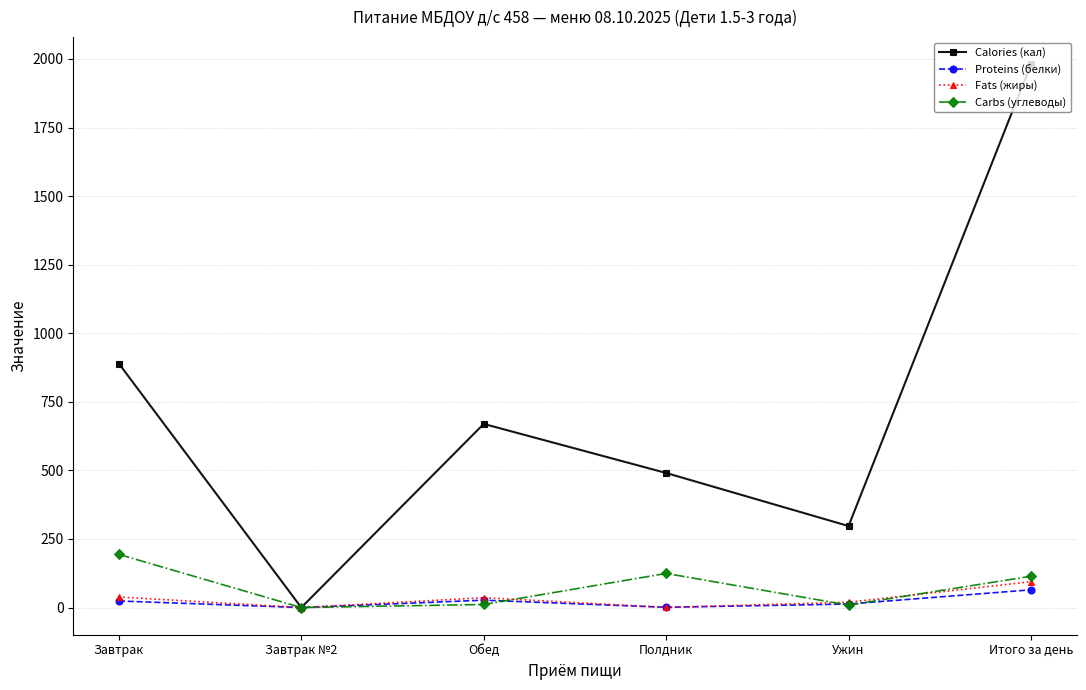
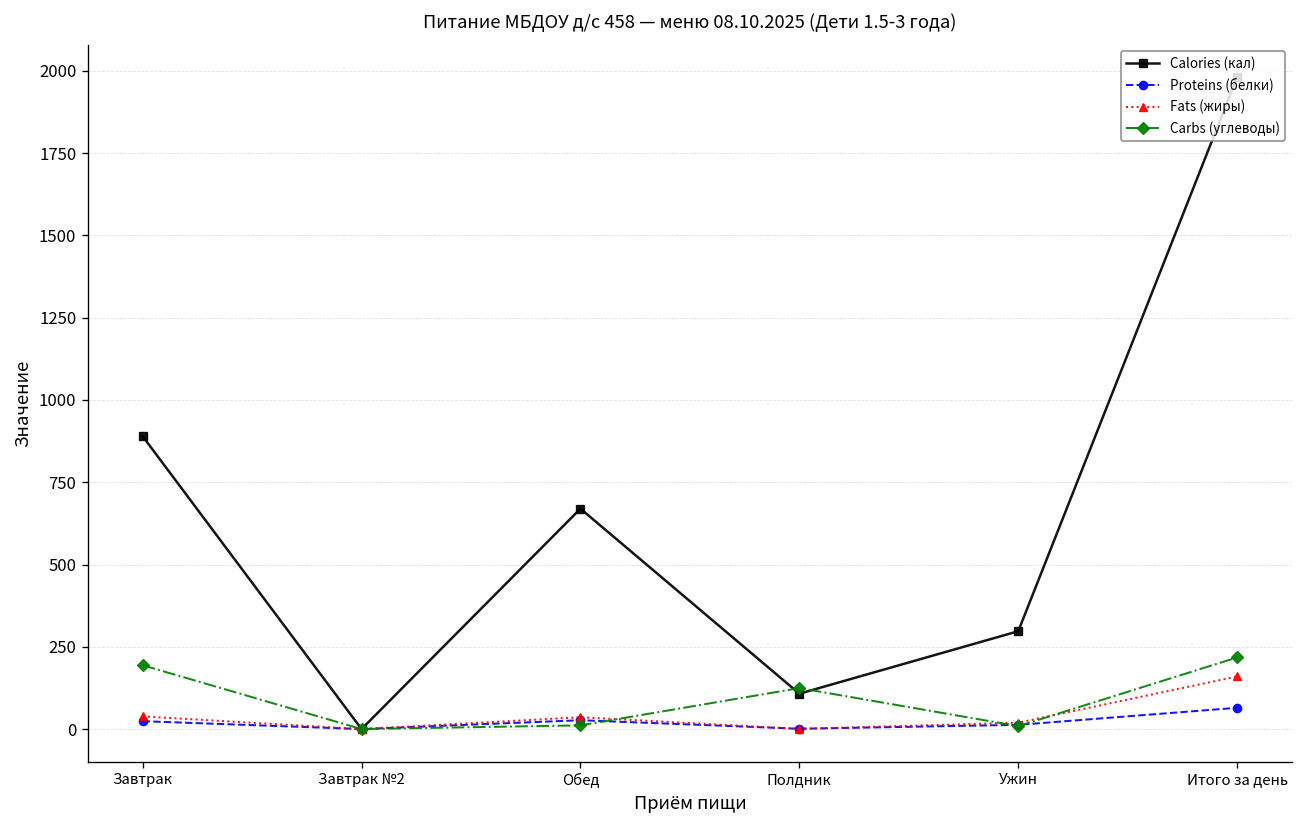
Calories (кал), Полдник: 490 -> 110
Fats (жиры), Итого за день: 90 -> 160
Carbs (углеводы), Итого за день: 110 -> 220
